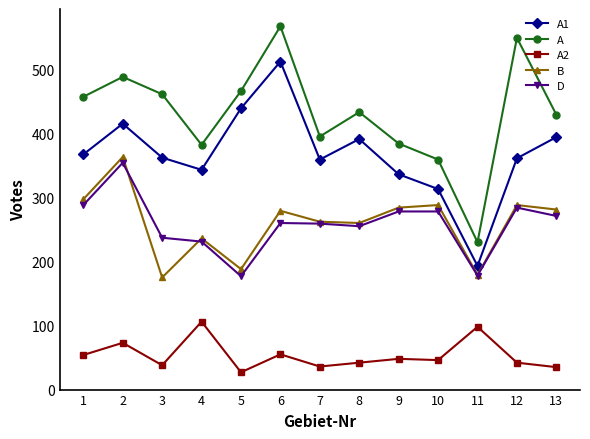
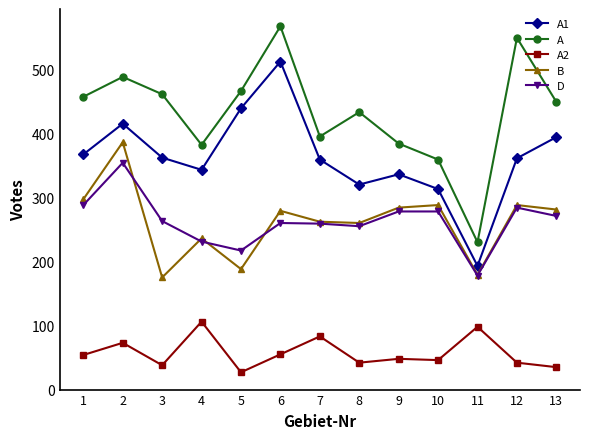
B, 2: 360 -> 390
D, 3: 240 -> 260
D, 5: 180 -> 220
A2, 7: 40 -> 80
A1, 8: 390 -> 320
A, 13: 430 -> 450
